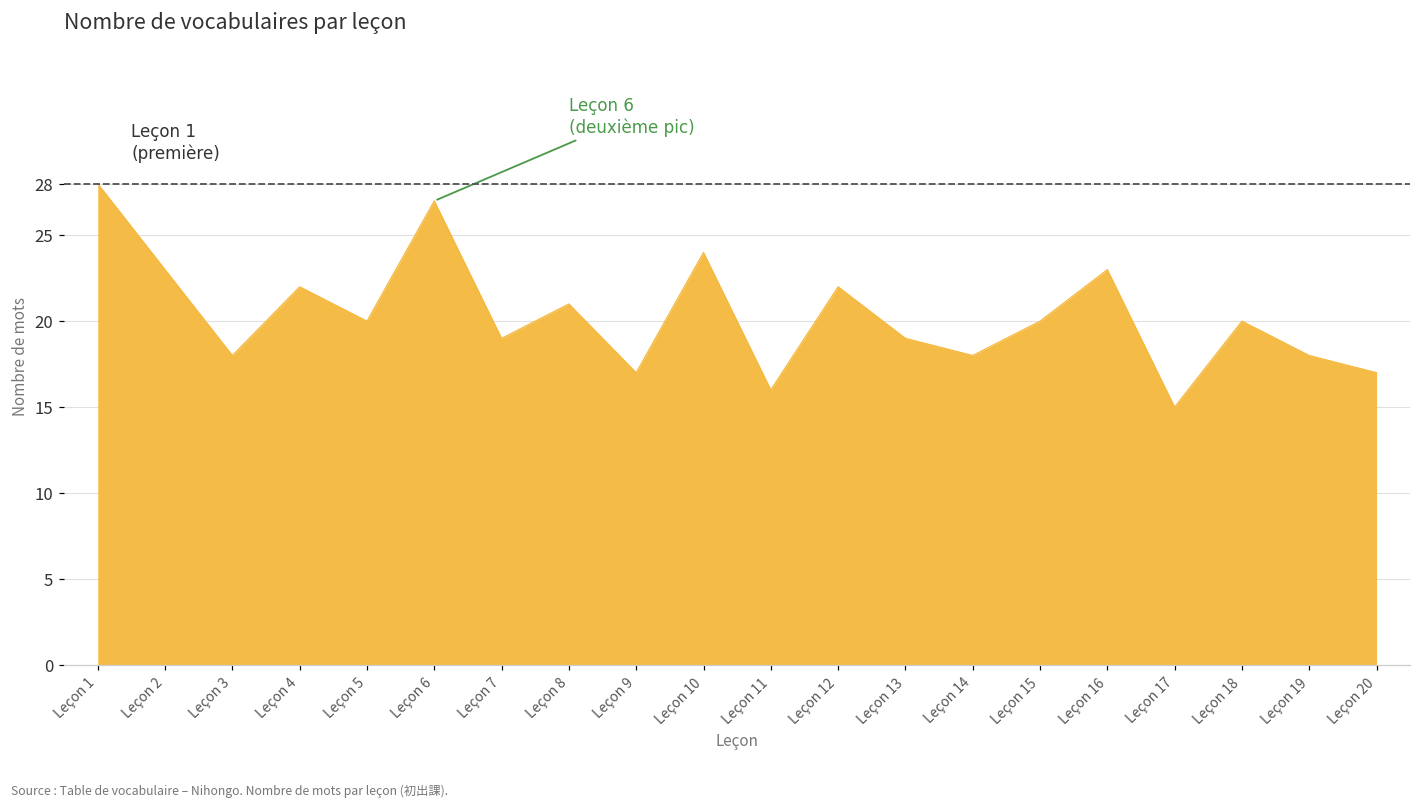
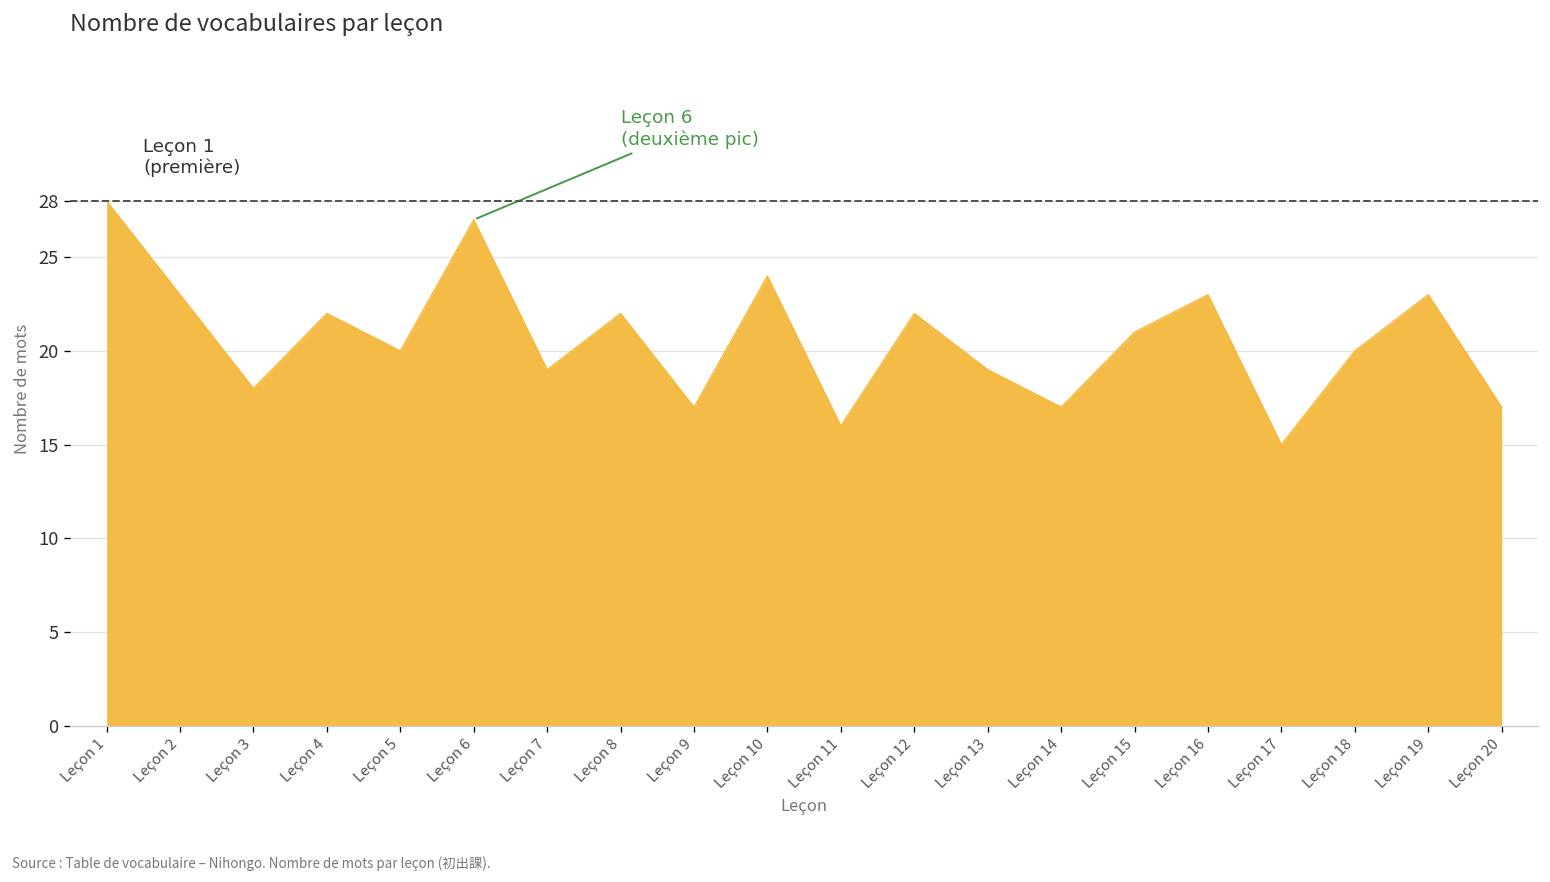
Leçon 8: 21 -> 22
Leçon 14: 18 -> 17
Leçon 15: 20 -> 21
Leçon 19: 18 -> 23
